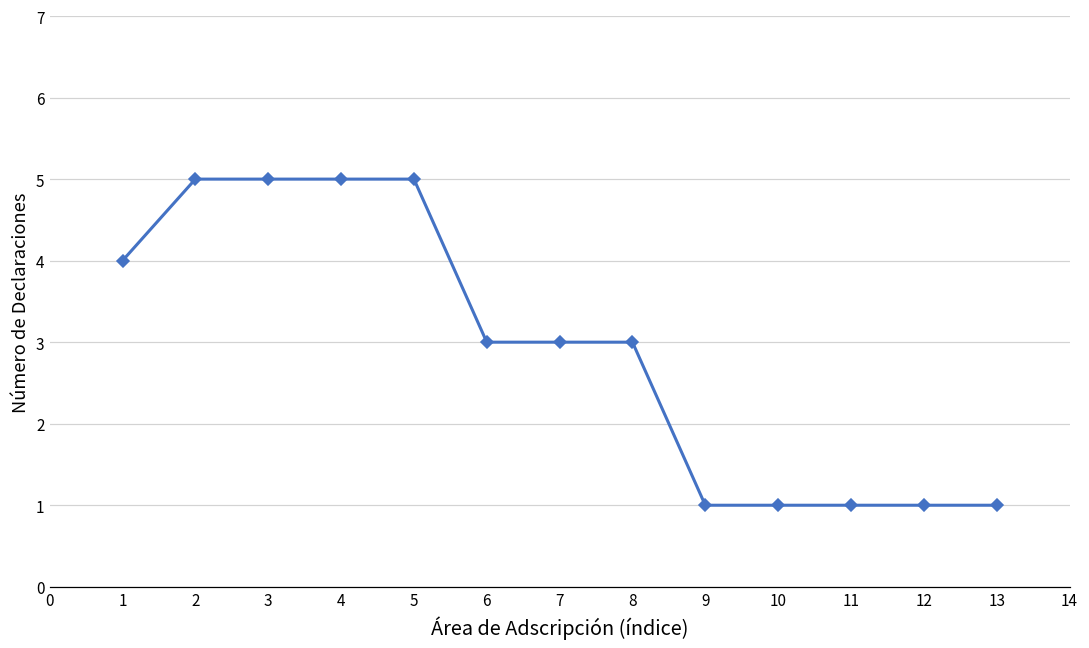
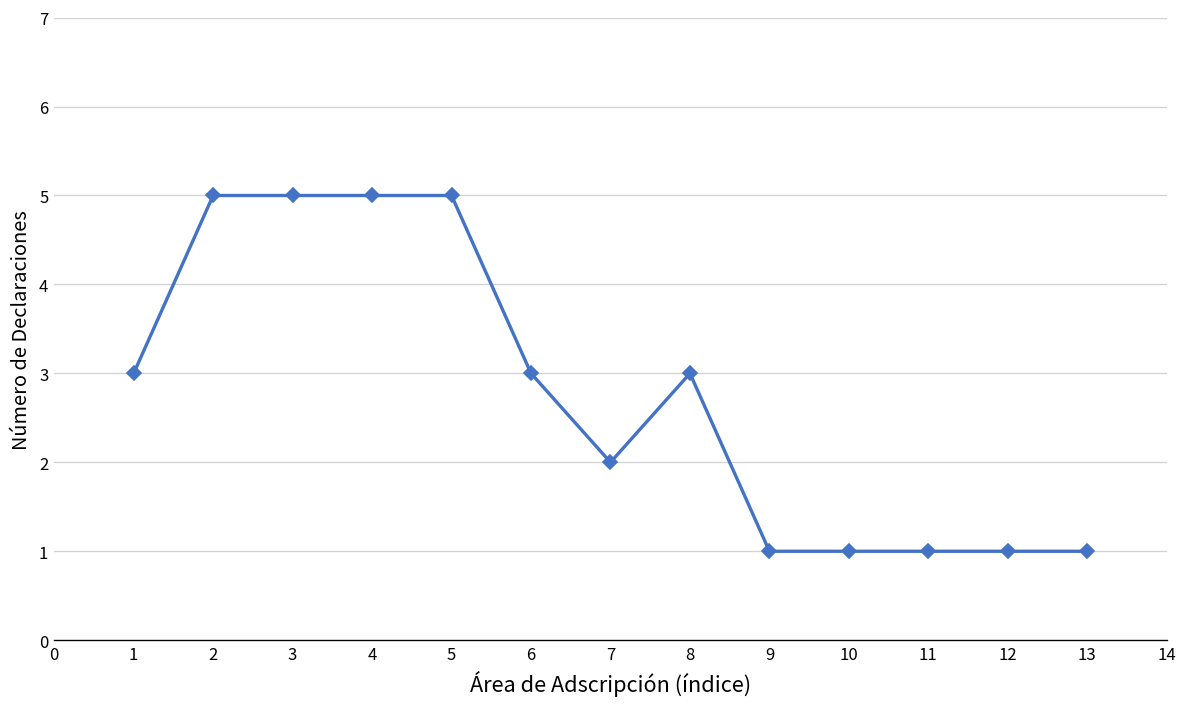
1: 4 -> 3
7: 3 -> 2
